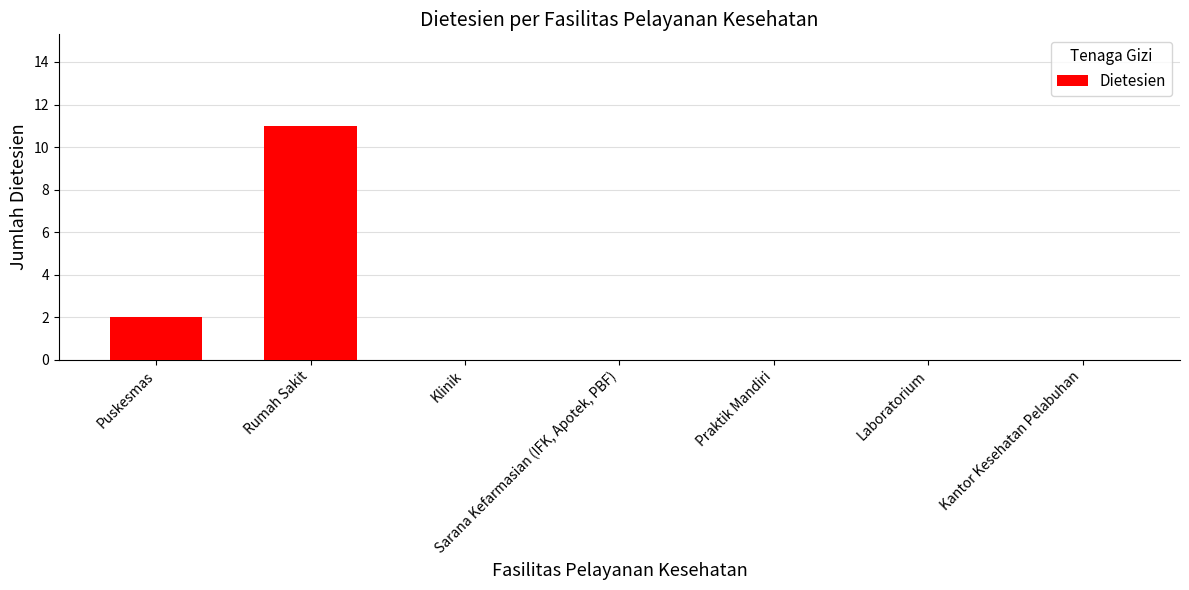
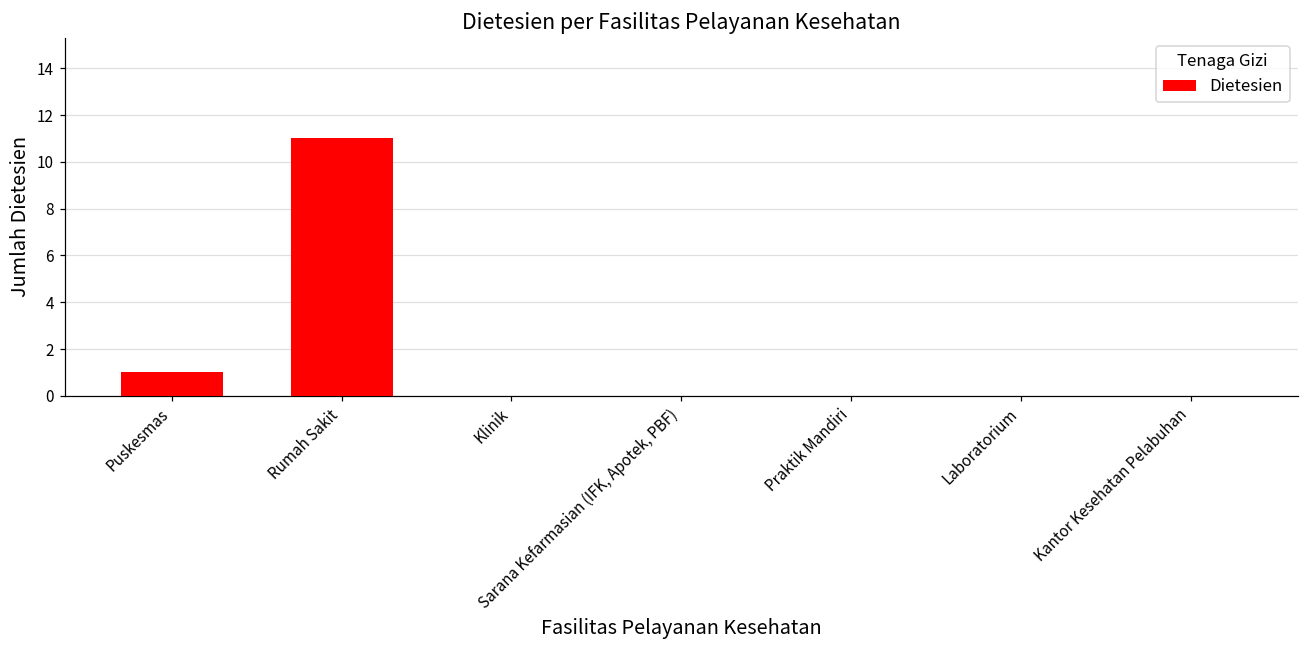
Puskesmas: 2 -> 1
